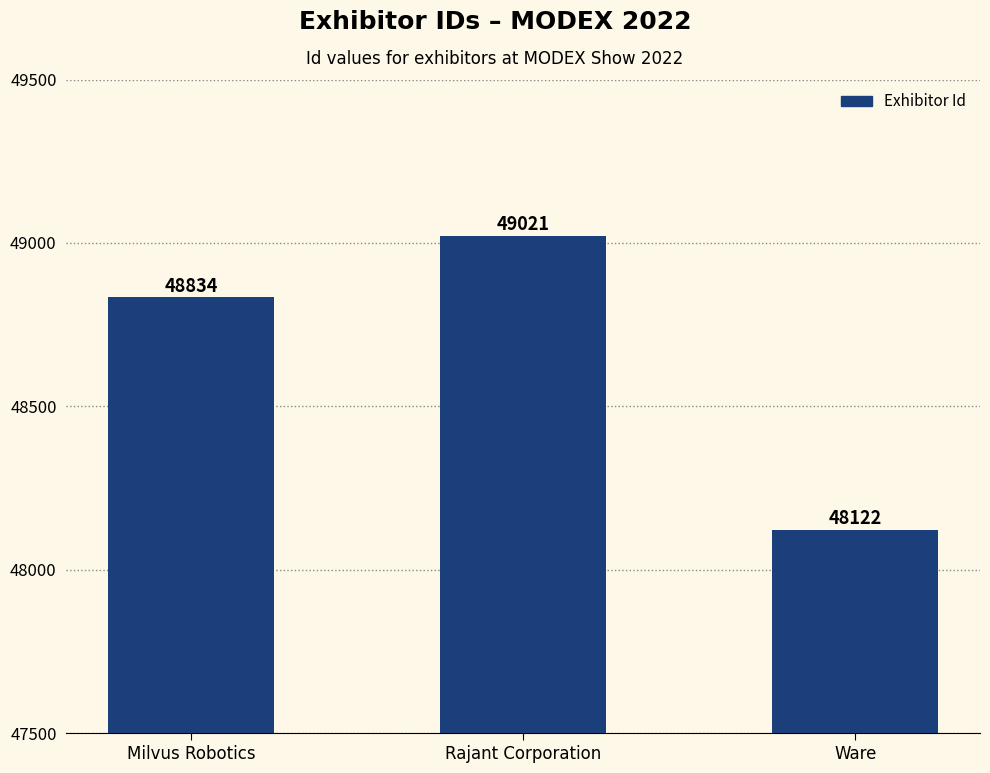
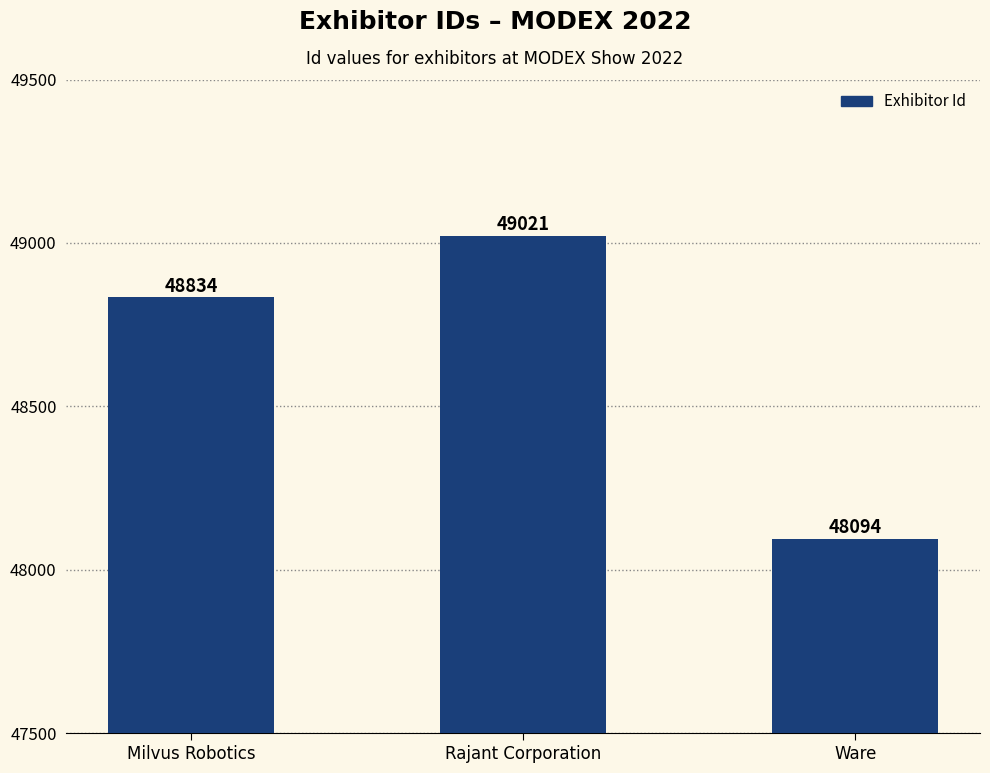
Ware: 48122 -> 48094
